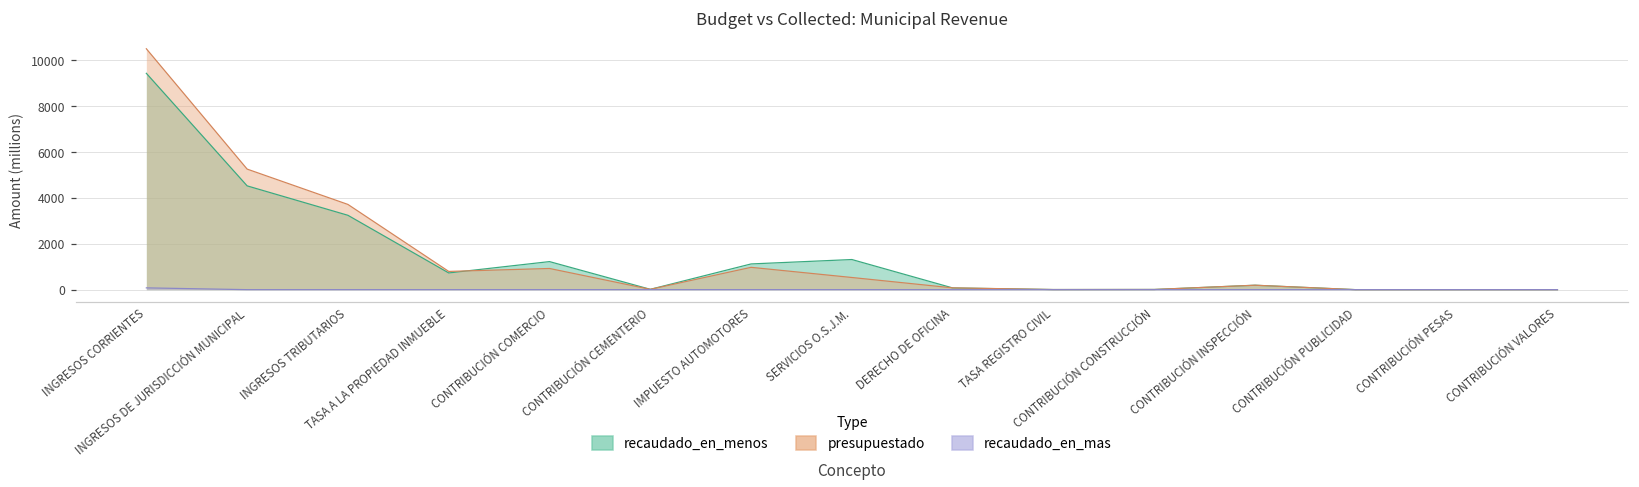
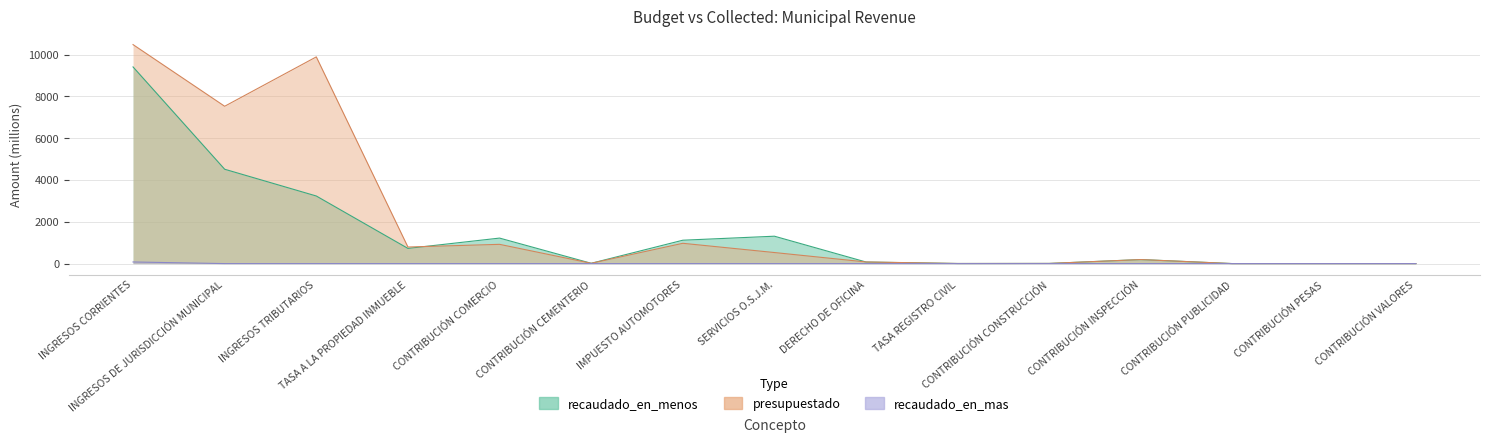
presupuestado, INGRESOS DE JURISDICCIÓN MUNICIPAL: 5200 -> 7500
presupuestado, INGRESOS TRIBUTARIOS: 3700 -> 9900
